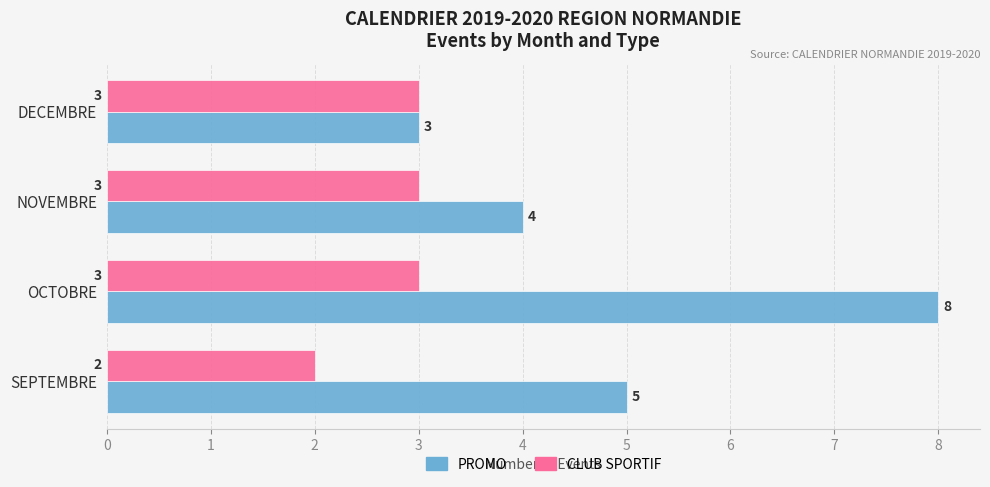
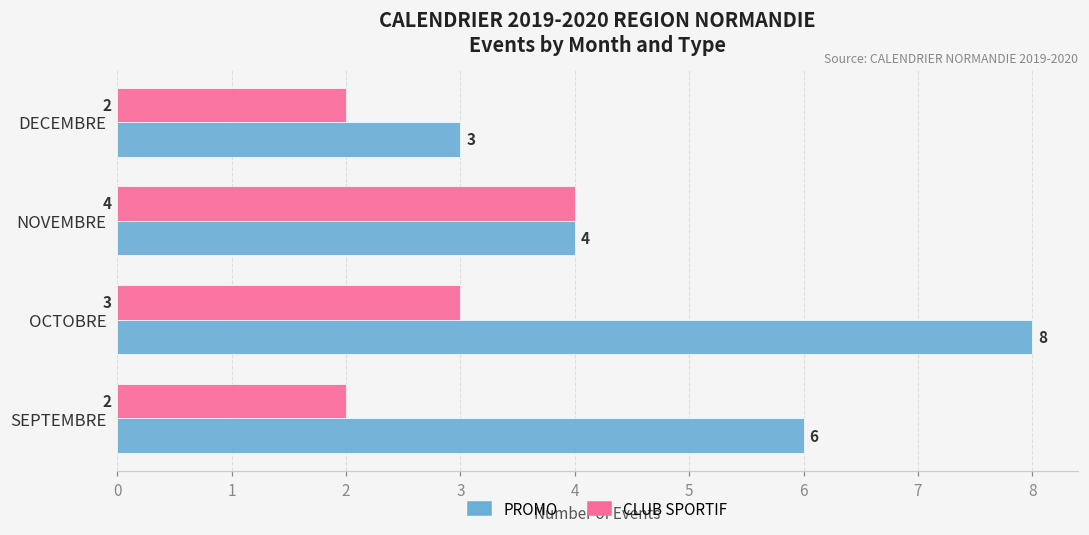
CLUB SPORTIF, DECEMBRE: 3 -> 2
CLUB SPORTIF, NOVEMBRE: 3 -> 4
PROMO, SEPTEMBRE: 5 -> 6
